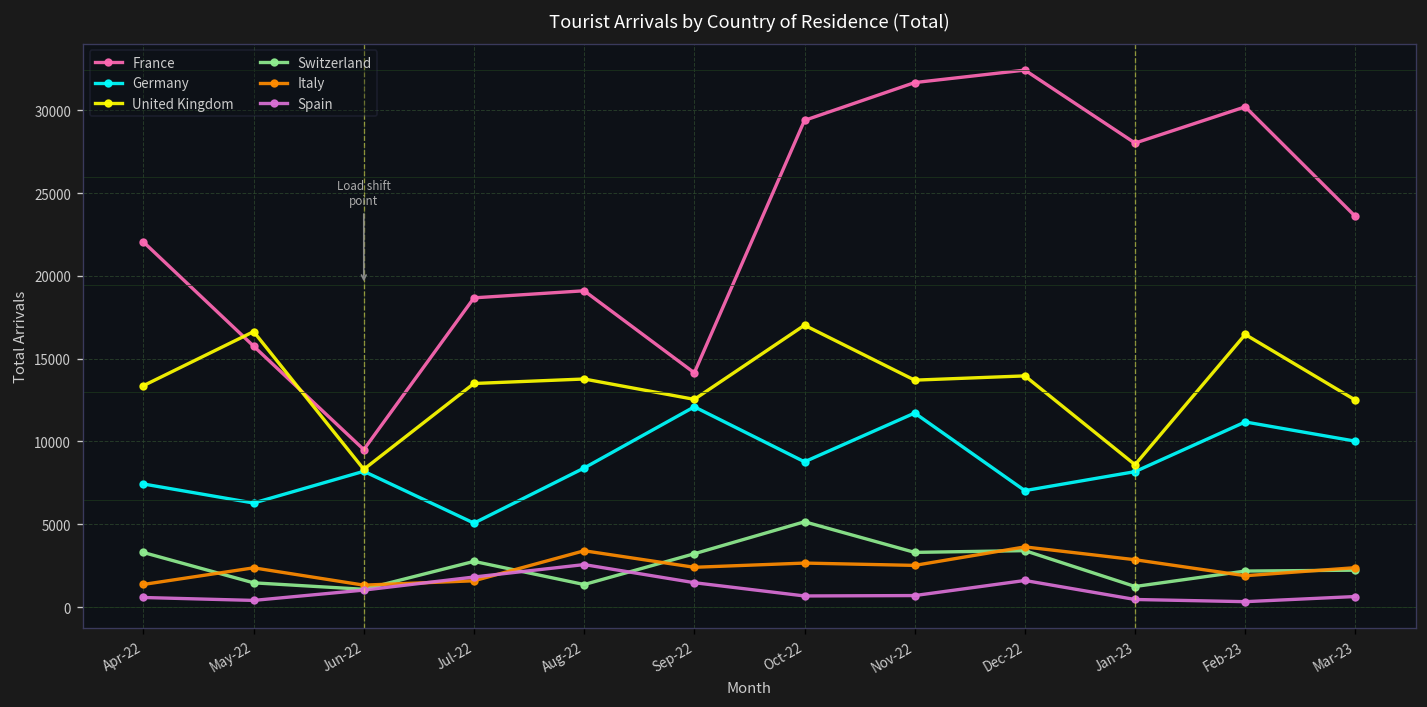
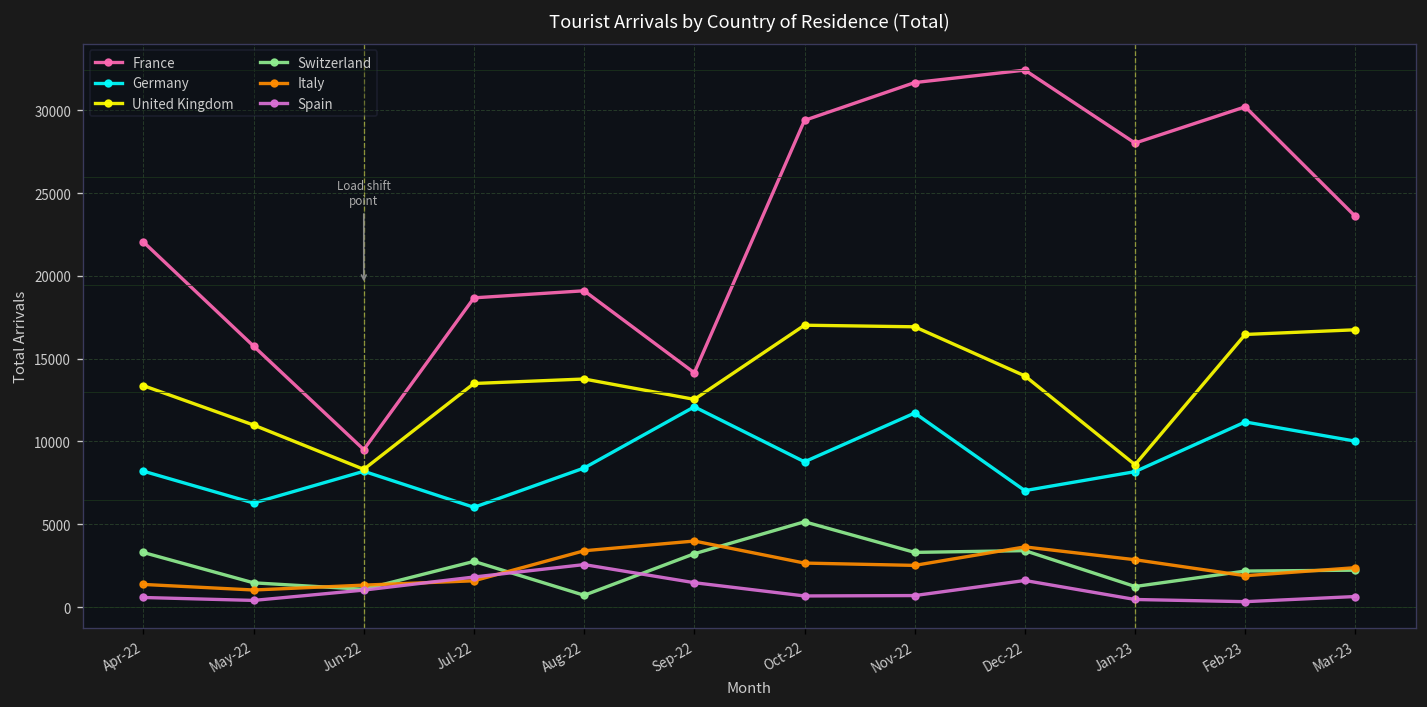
Germany, Apr-22: 7400 -> 8200
United Kingdom, May-22: 16600 -> 11000
Italy, May-22: 2400 -> 1000
Germany, Jul-22: 5100 -> 6000
Switzerland, Aug-22: 1400 -> 700
Italy, Sep-22: 2400 -> 4000
United Kingdom, Nov-22: 13700 -> 16900
United Kingdom, Mar-23: 12500 -> 16700
